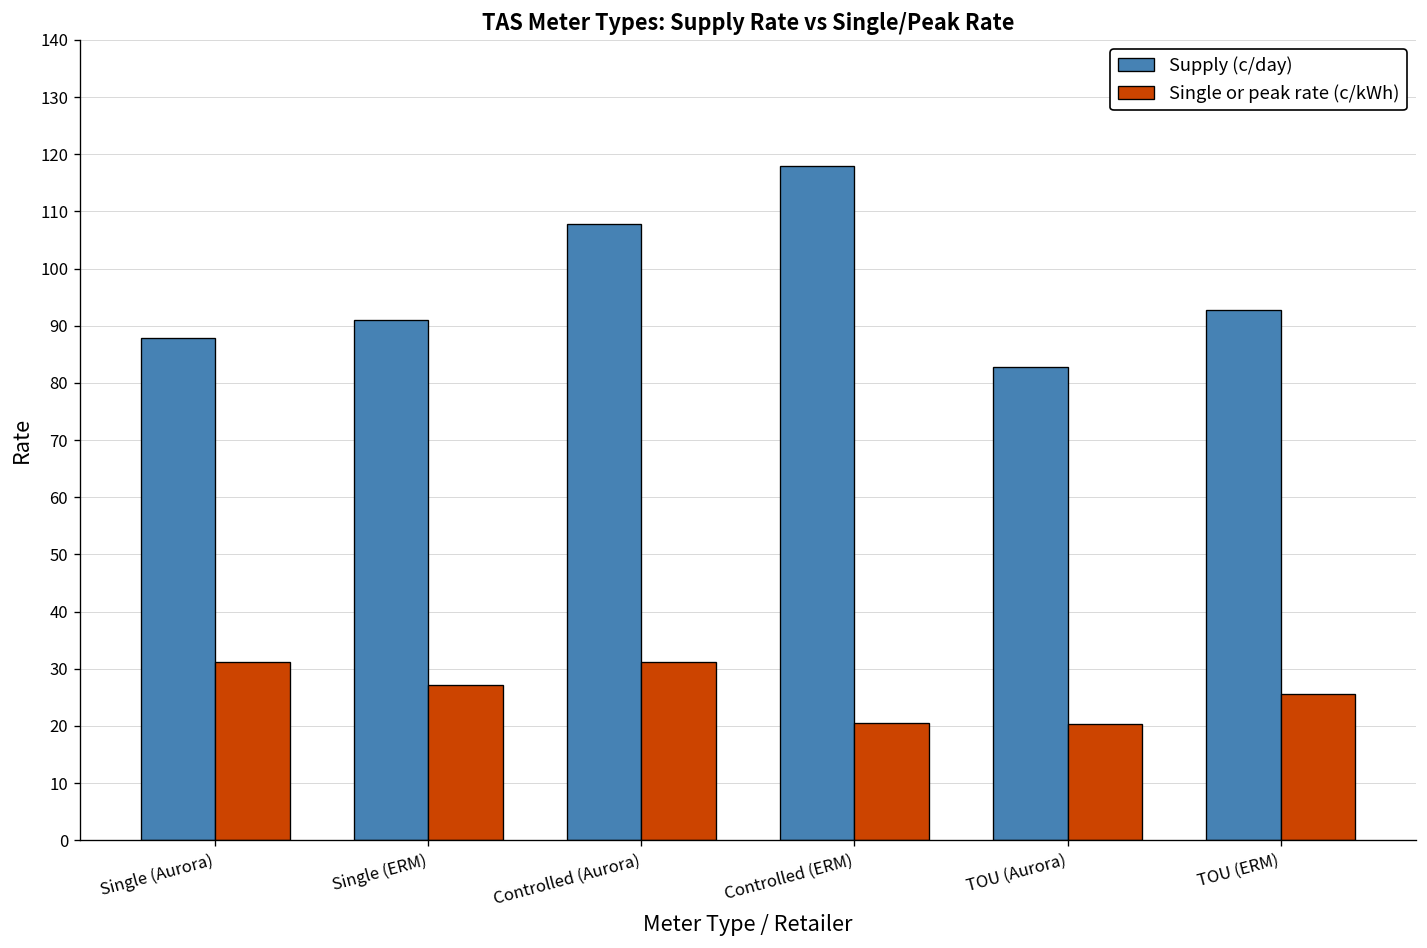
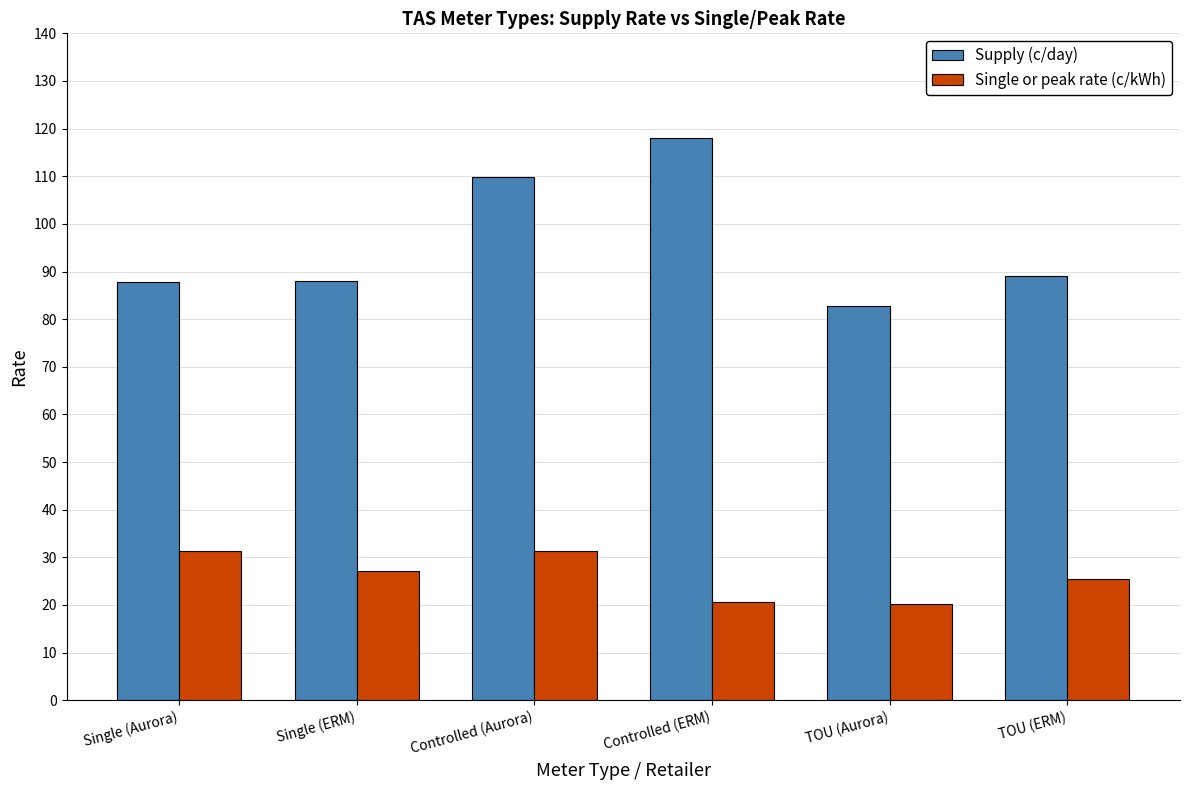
Supply (c/day), Single (ERM): 91 -> 88
Supply (c/day), Controlled (Aurora): 108 -> 110
Supply (c/day), TOU (ERM): 93 -> 89
